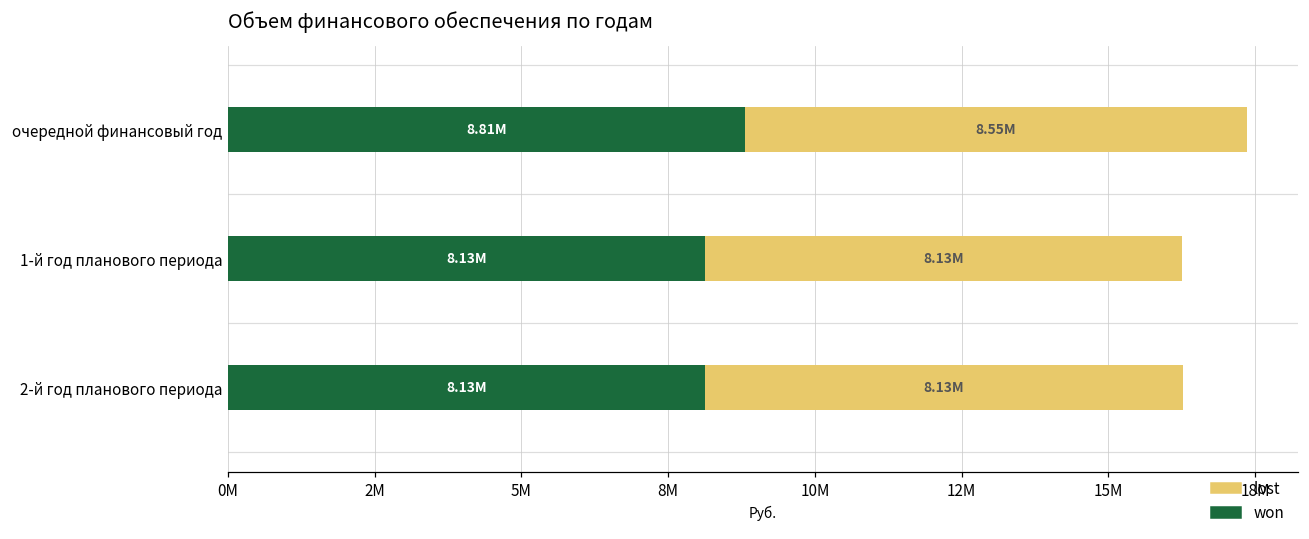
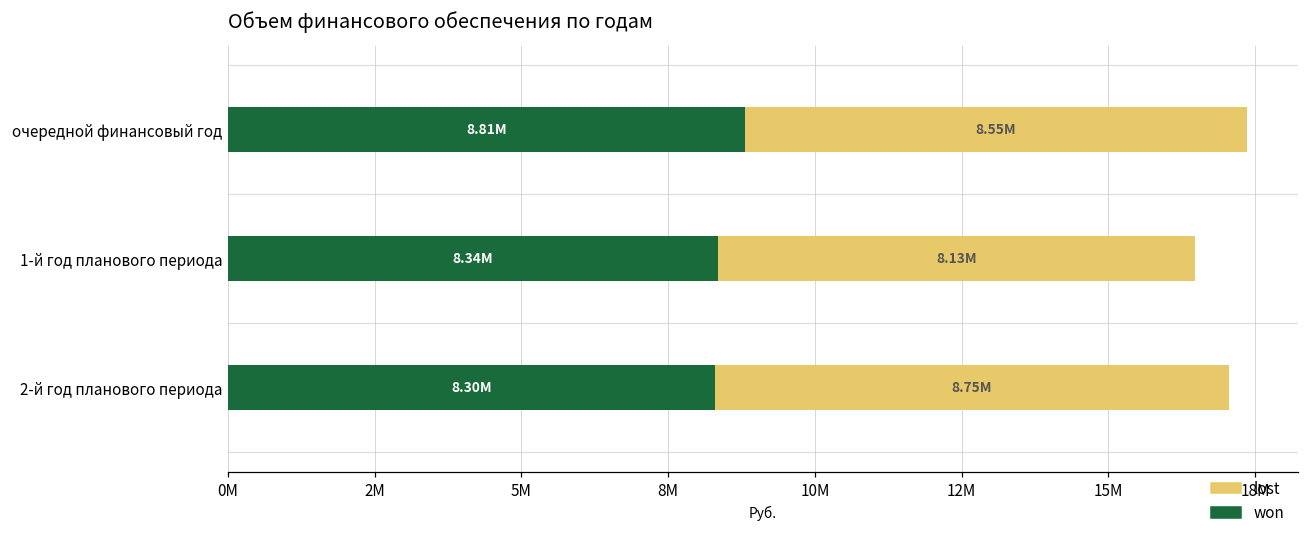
won, 1-й год планового периода: 8.13M -> 8.34M
won, 2-й год планового периода: 8.13M -> 8.30M
lost, 2-й год планового периода: 8.13M -> 8.75M
